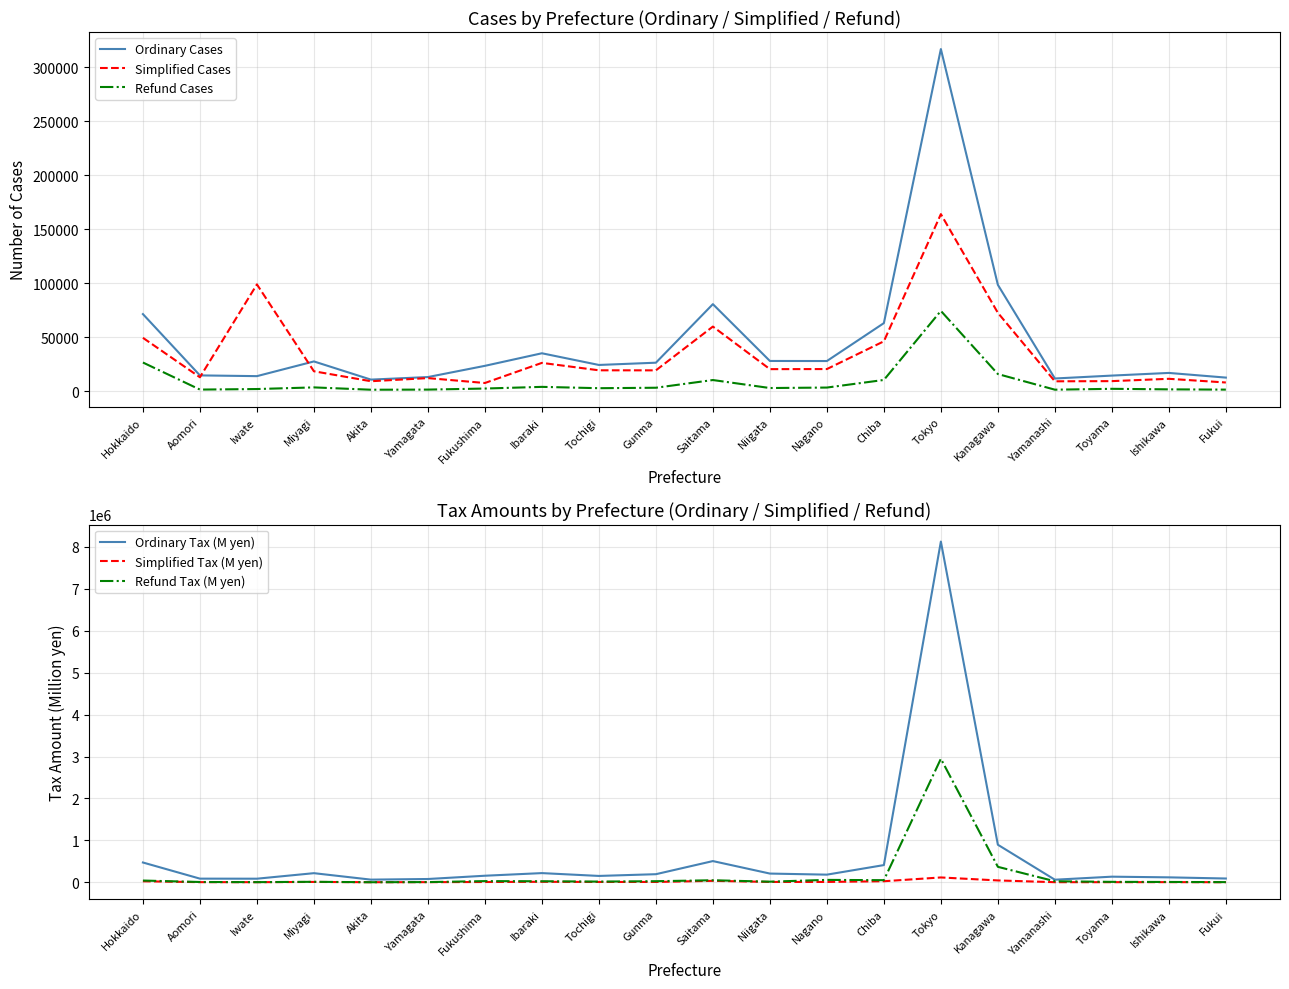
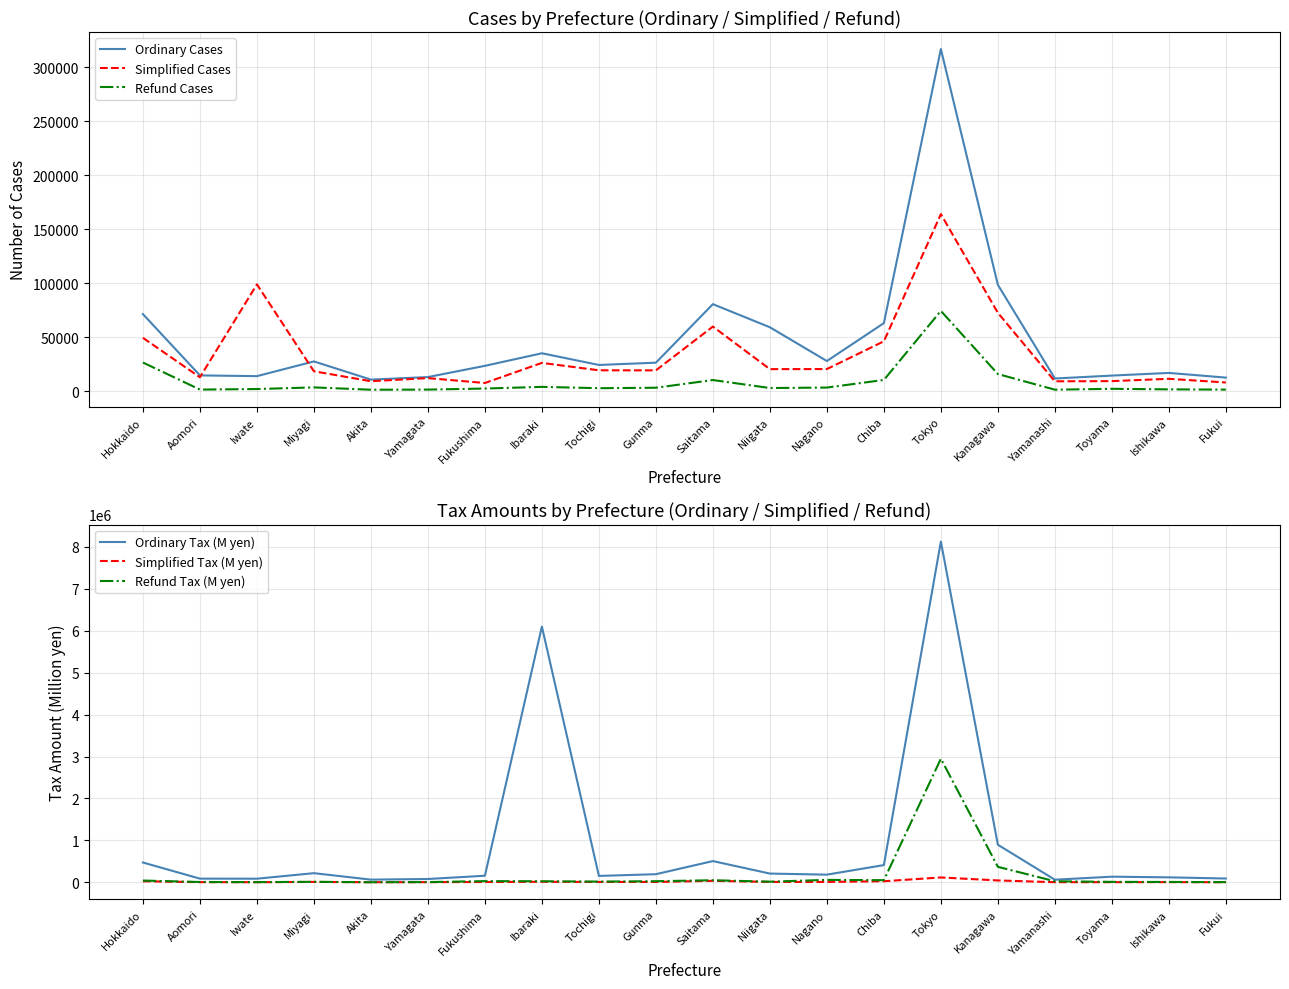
Cases by Prefecture (Ordinary / Simplified / Refund), Ordinary Cases, Niigata: 28000 -> 59000
Tax Amounts by Prefecture (Ordinary / Simplified / Refund), Ordinary Tax (M yen), Ibaraki: 200000 -> 6100000
